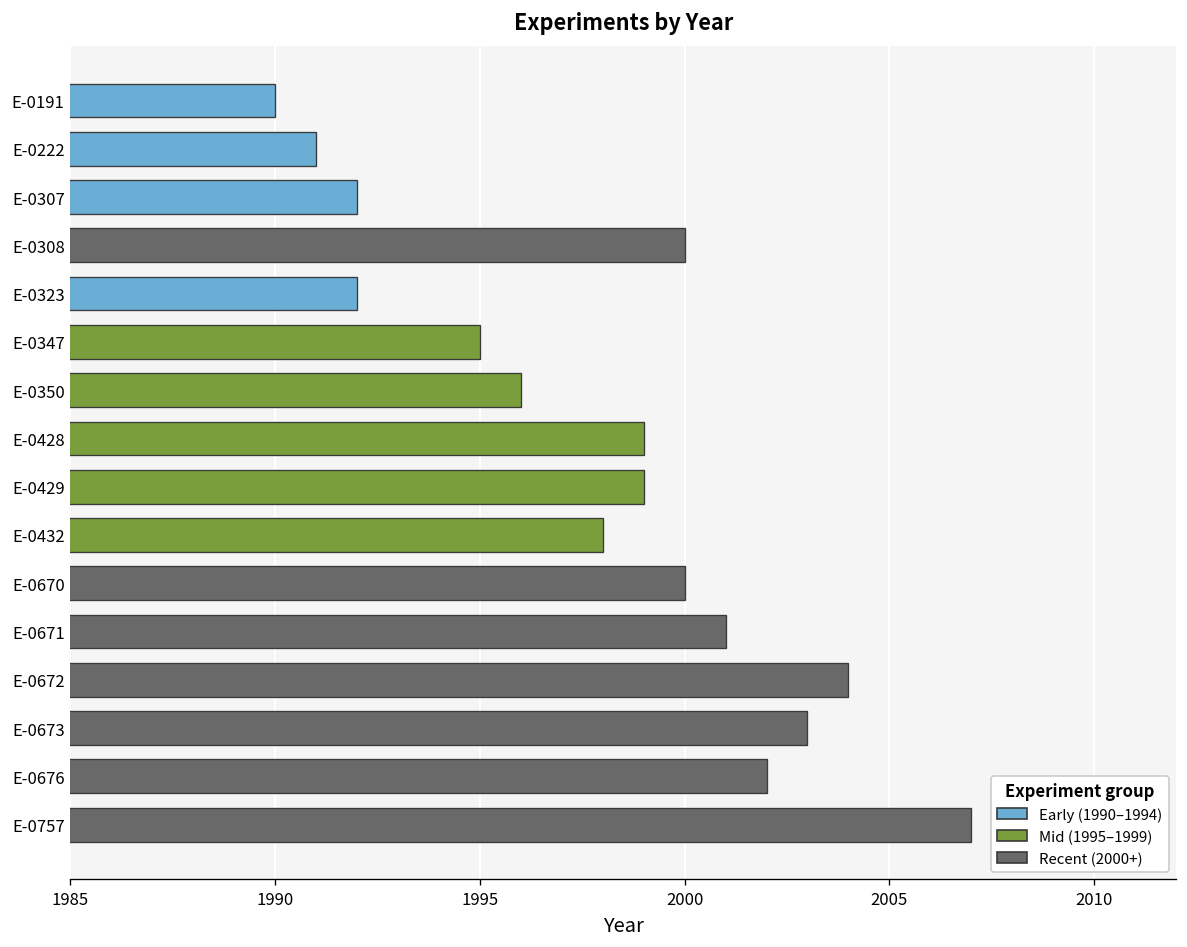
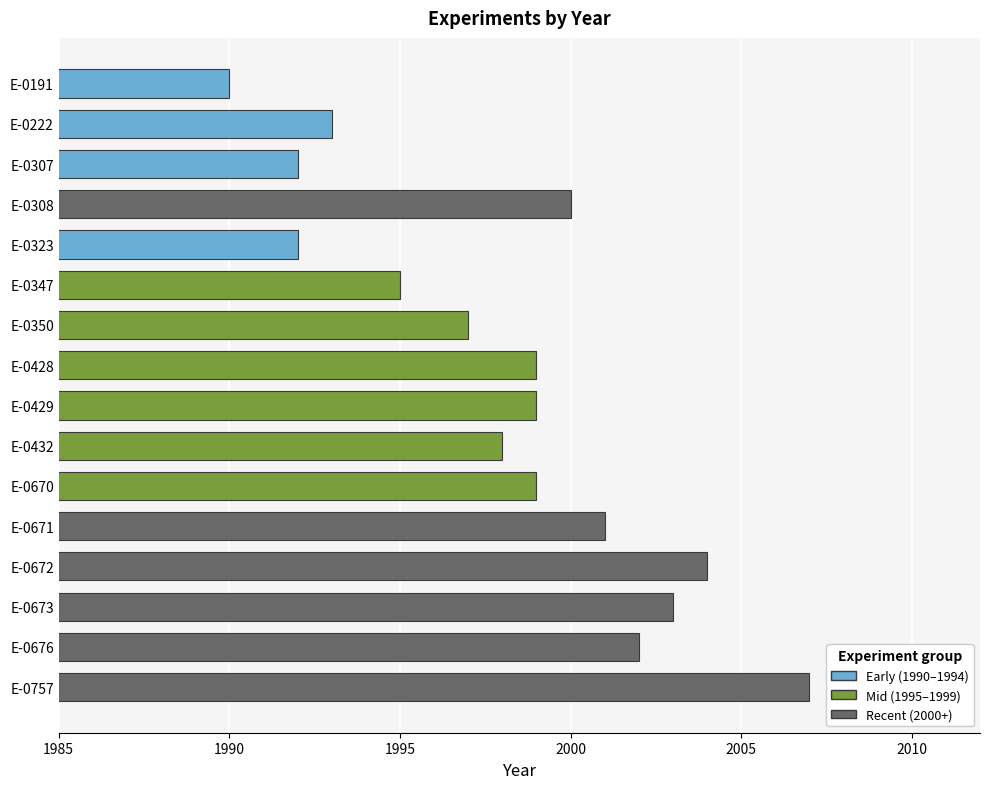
E-0222: 1991 -> 1993
E-0350: 1996 -> 1997
E-0670: 2000 -> 1999
